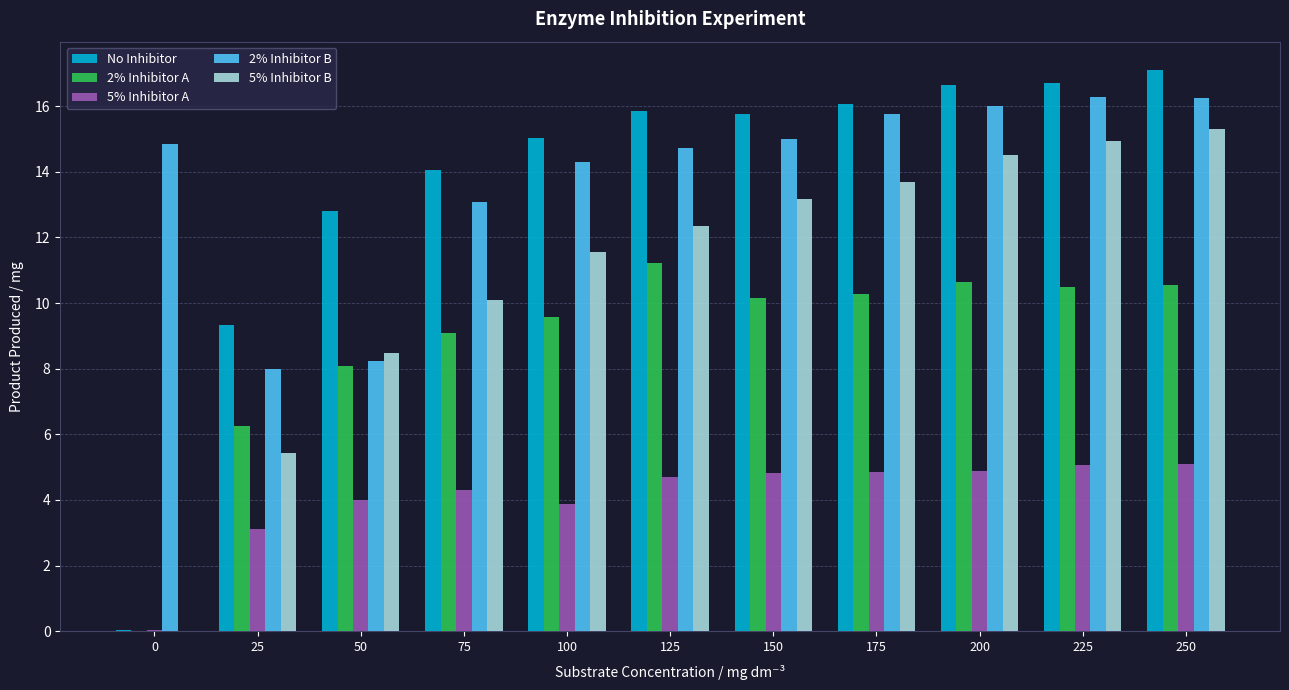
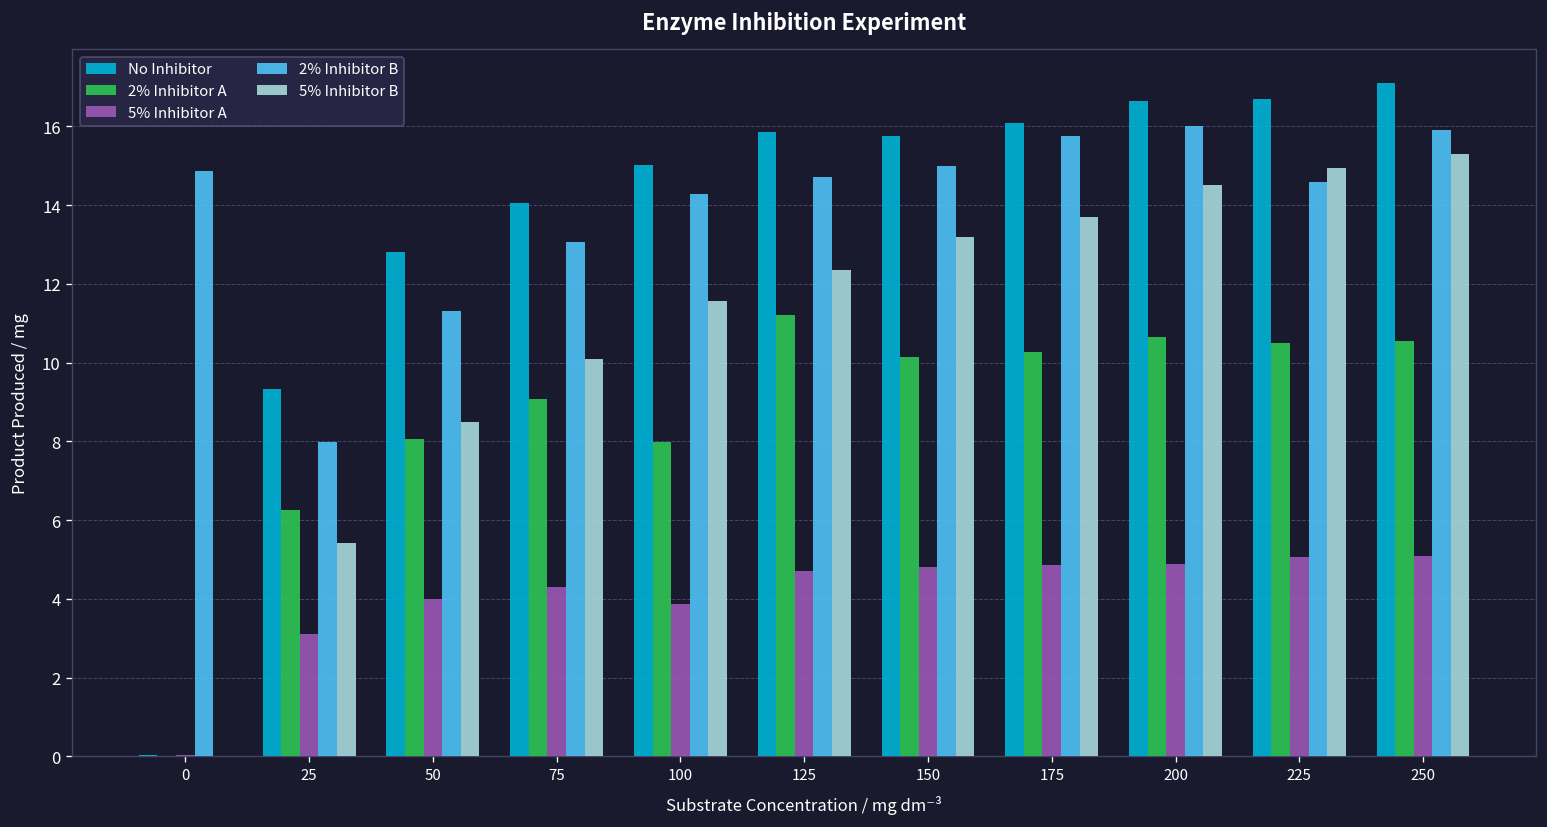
2% Inhibitor B, 50: 8.2 -> 11.3
2% Inhibitor A, 100: 9.6 -> 8.0
2% Inhibitor B, 225: 16.3 -> 14.6
2% Inhibitor B, 250: 16.3 -> 15.9
